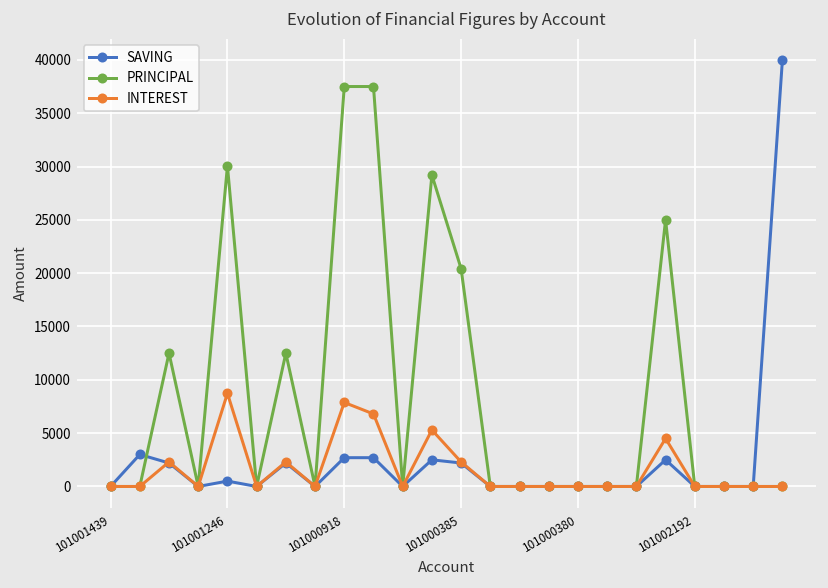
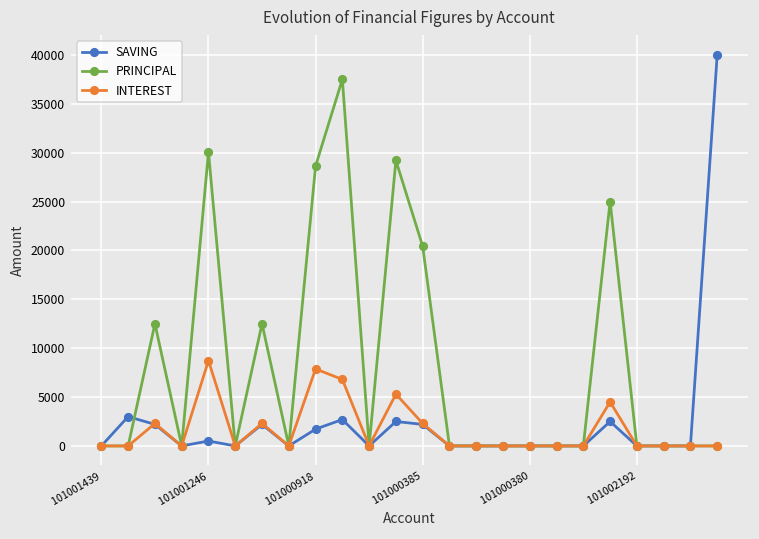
SAVING, 101000918: 3000 -> 2000
PRINCIPAL, 101000918: 38000 -> 29000
